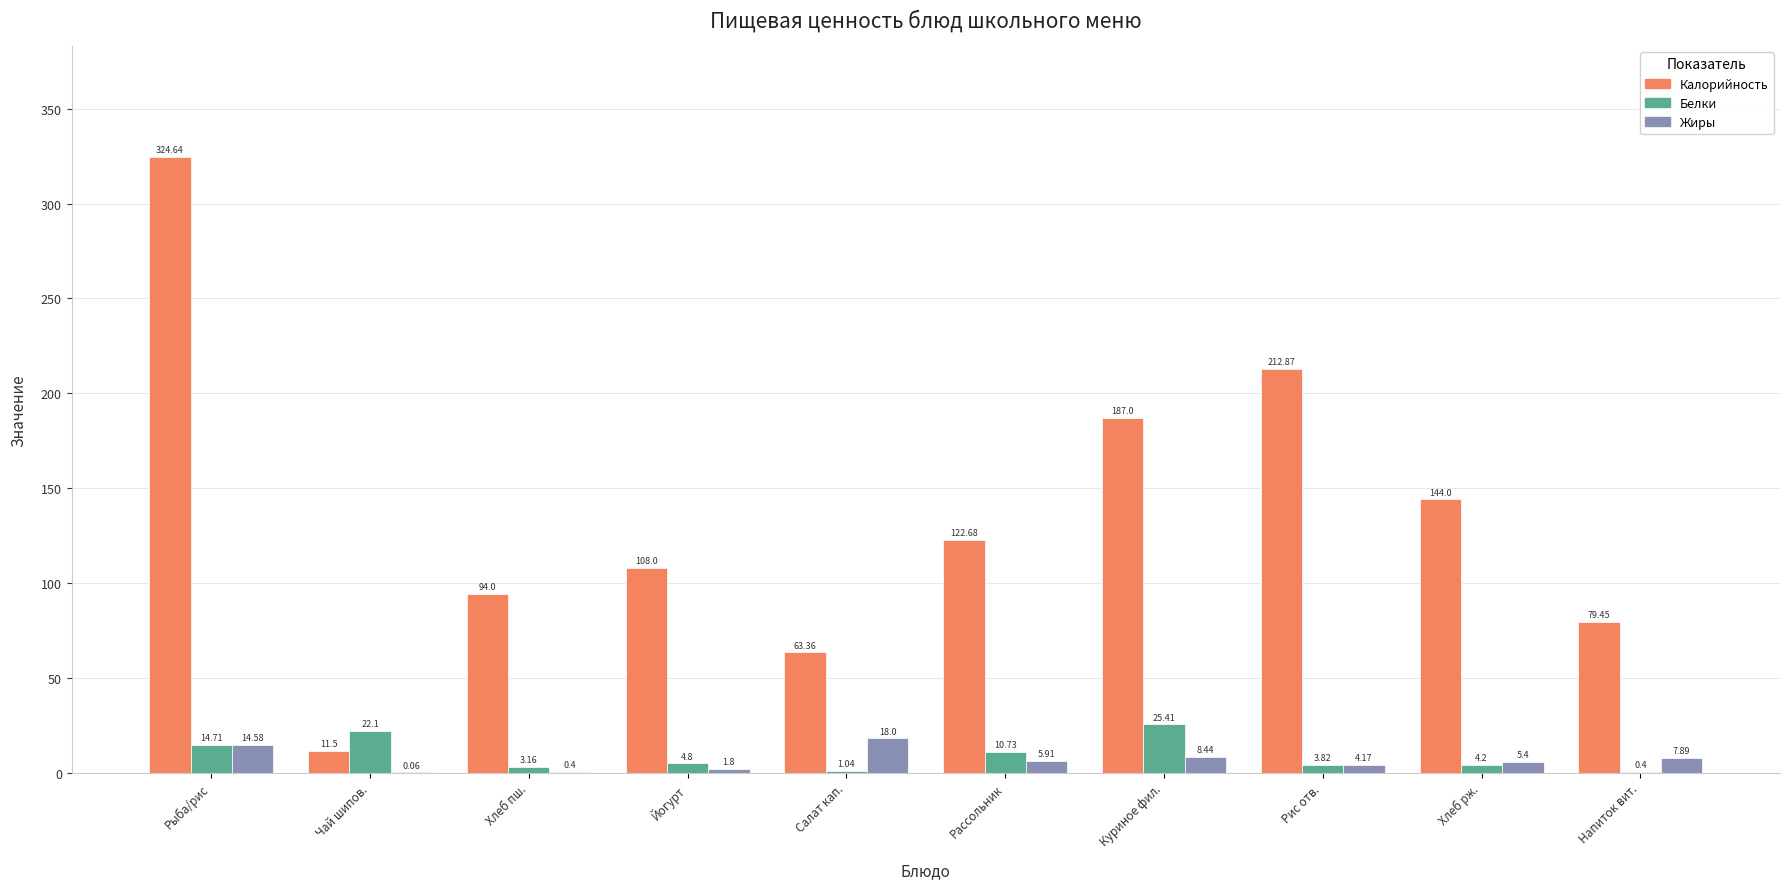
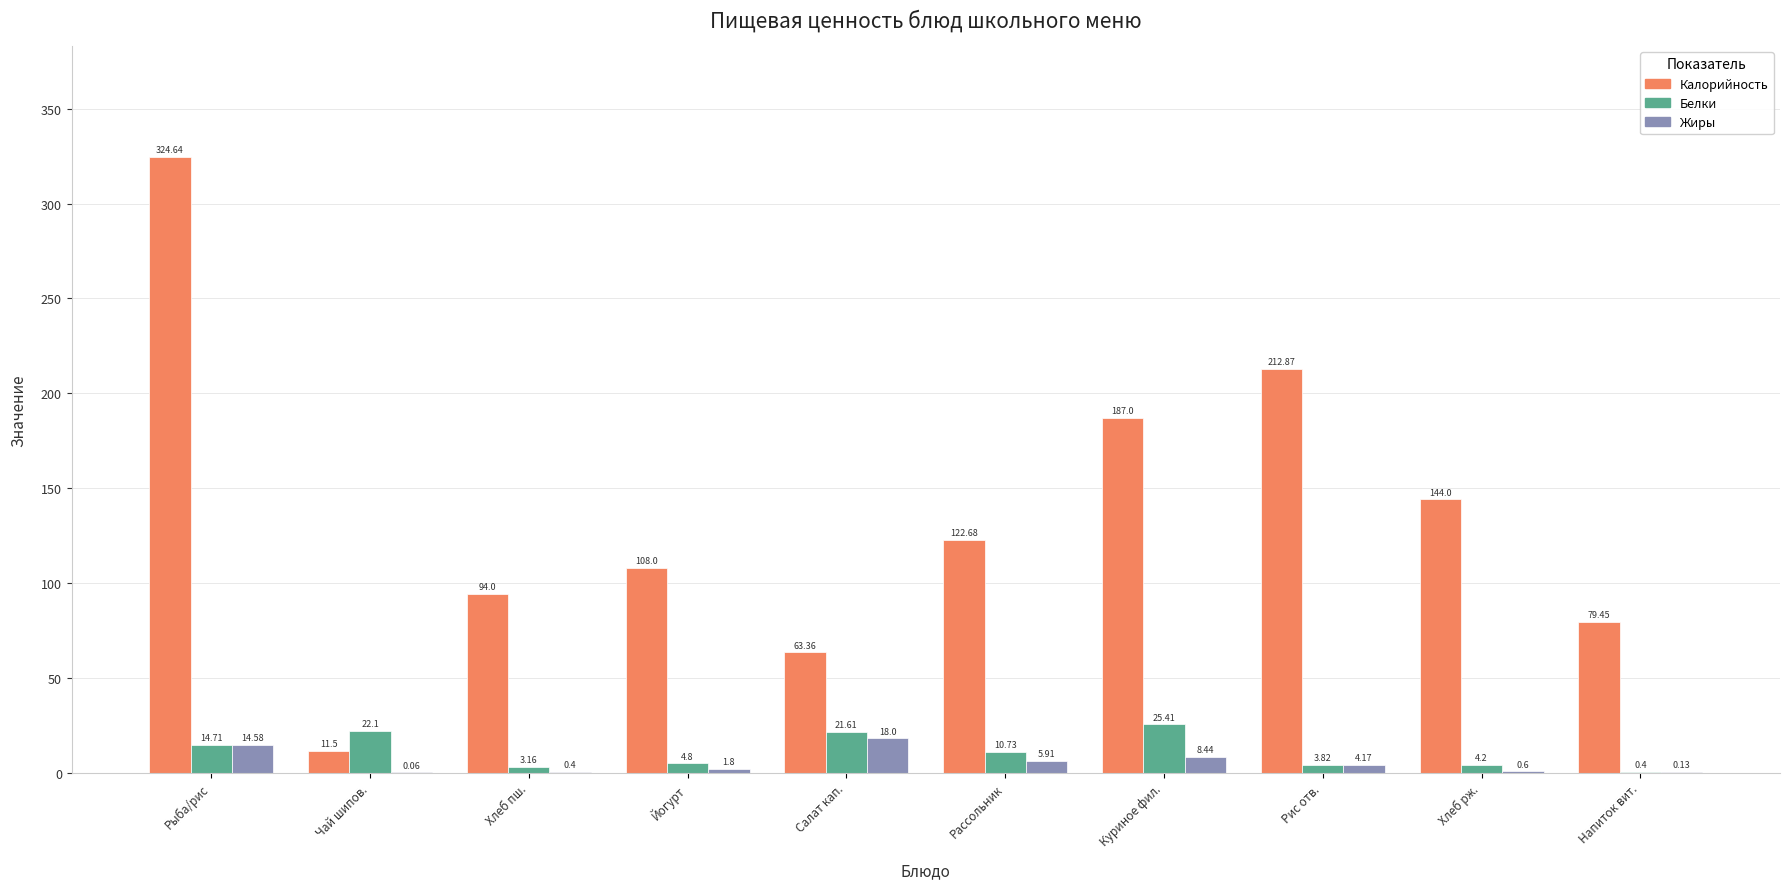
Белки, Салат кап.: 1.04 -> 21.61
Жиры, Хлеб рж.: 5.4 -> 0.6
Жиры, Напиток вит.: 7.89 -> 0.13
